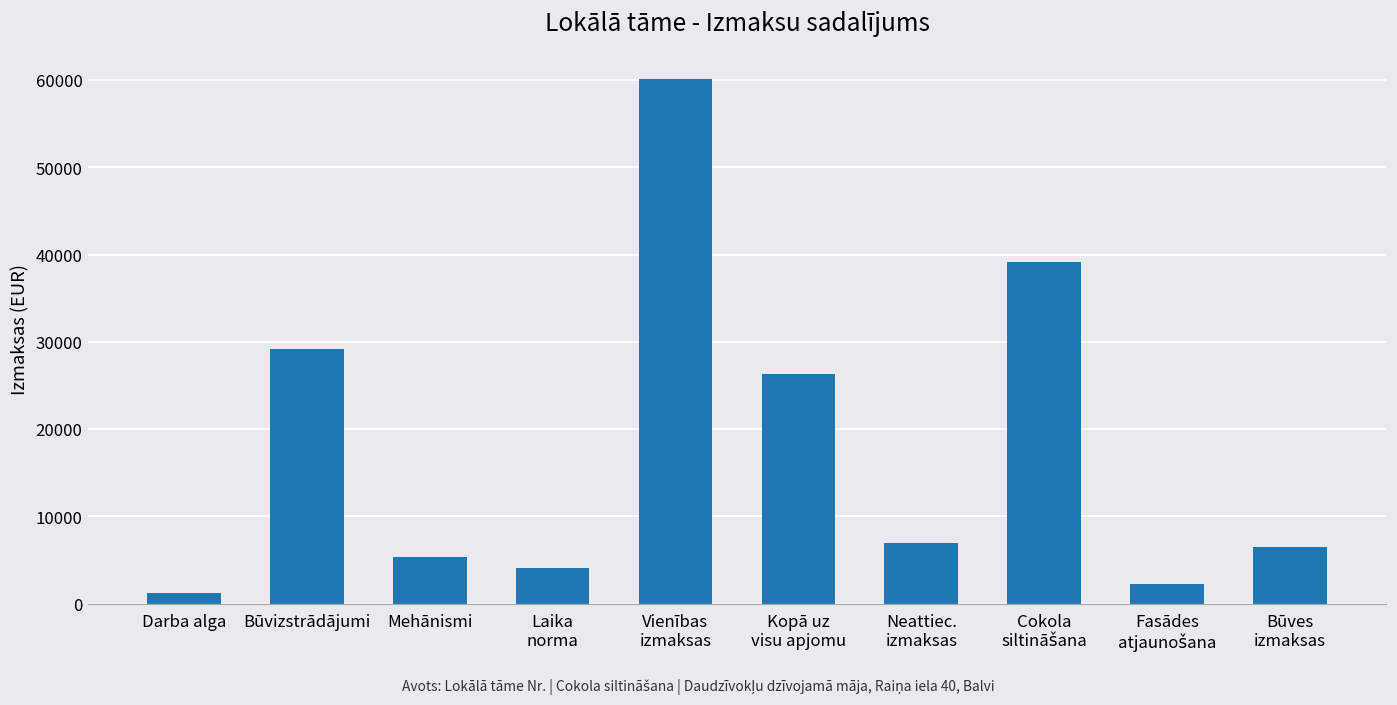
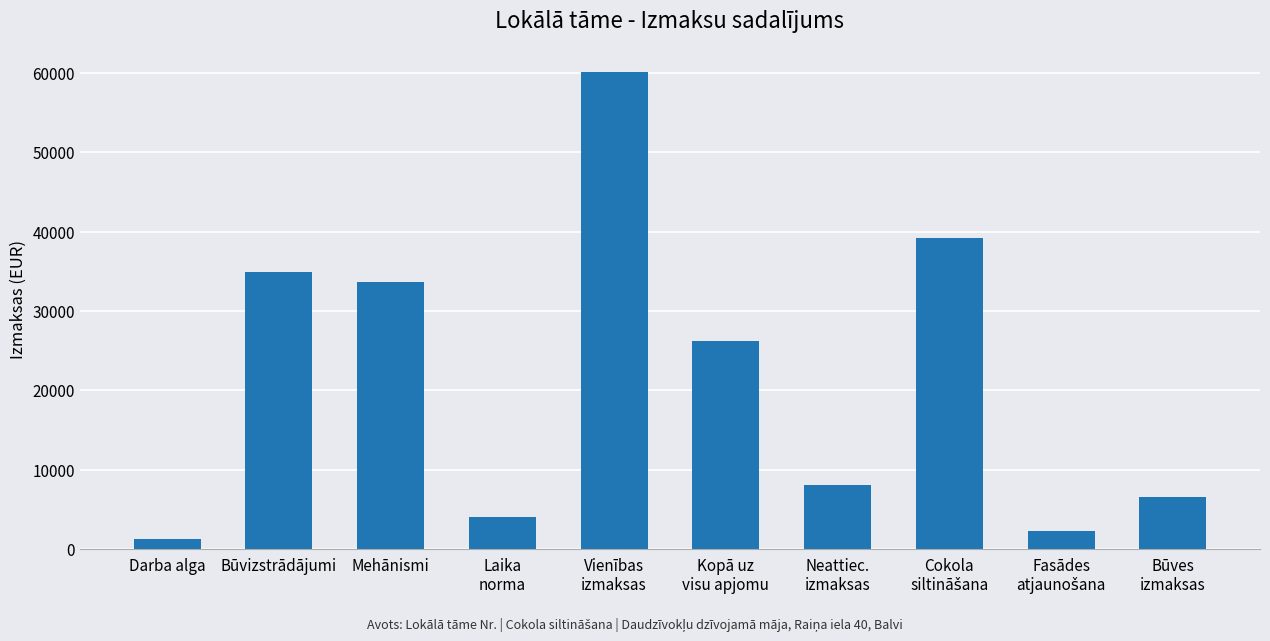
Būvizstrādājumi: 29000 -> 35000
Mehānismi: 5000 -> 34000
Neattiec. izmaksas: 7000 -> 8000
